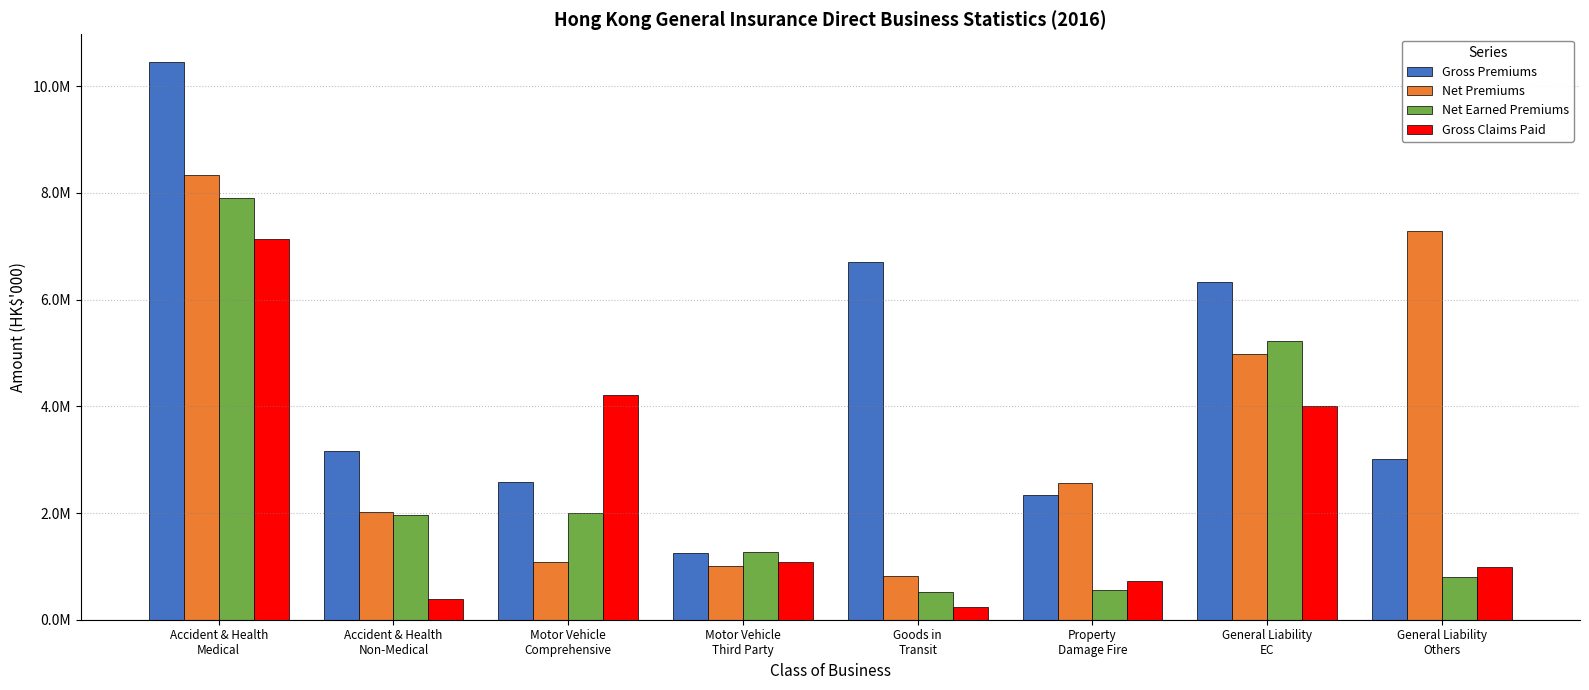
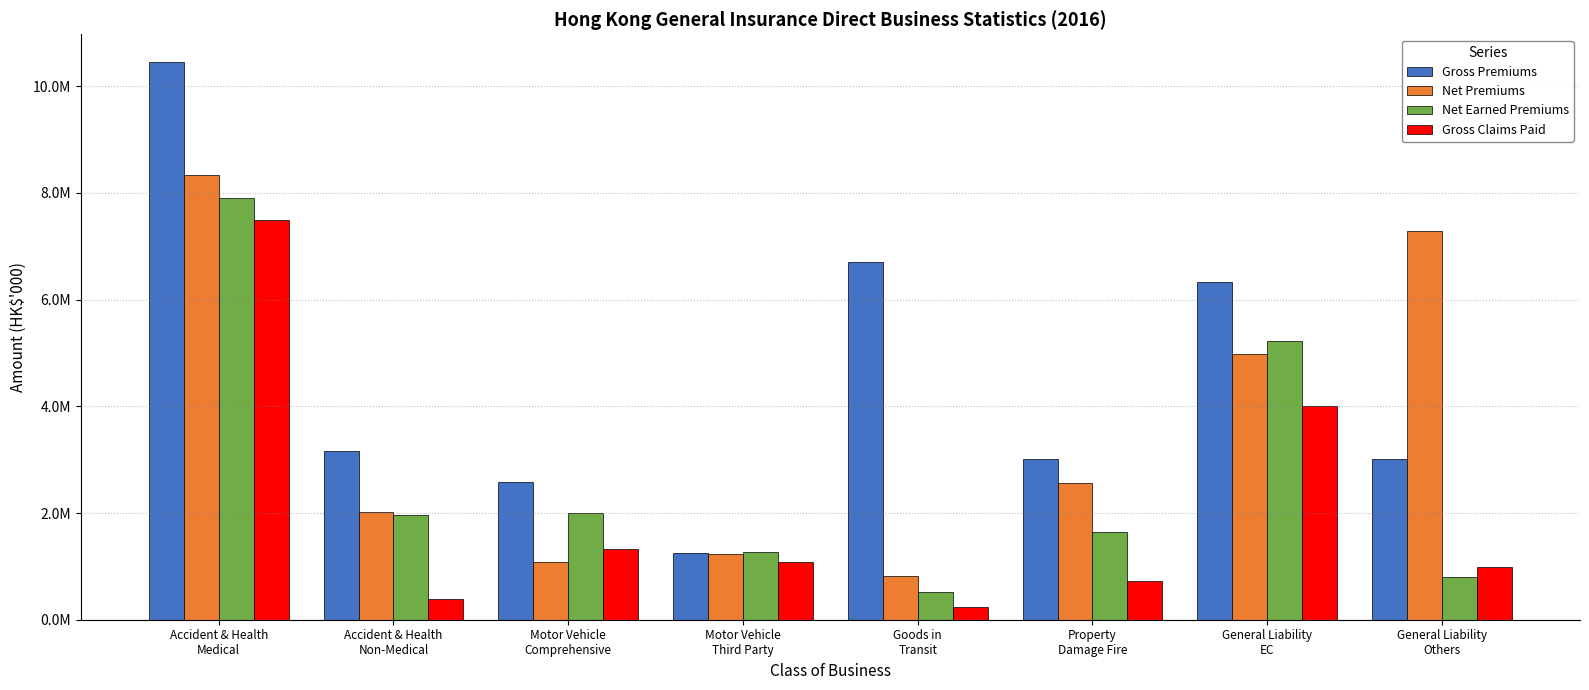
Gross Claims Paid, Accident & Health Medical: 7100000 -> 7500000
Gross Claims Paid, Motor Vehicle Comprehensive: 4200000 -> 1300000
Net Premiums, Motor Vehicle Third Party: 1000000 -> 1200000
Gross Premiums, Property Damage Fire: 2300000 -> 3000000
Net Earned Premiums, Property Damage Fire: 600000 -> 1600000
